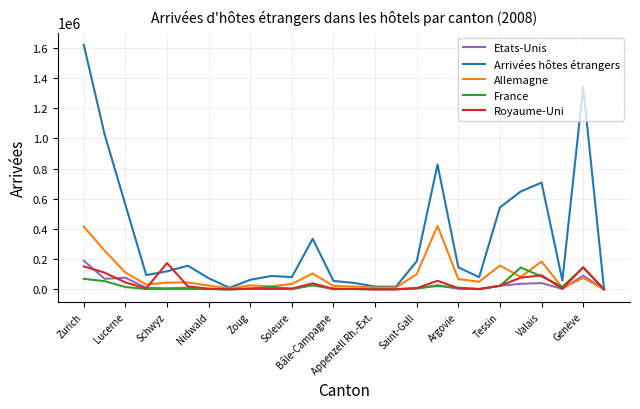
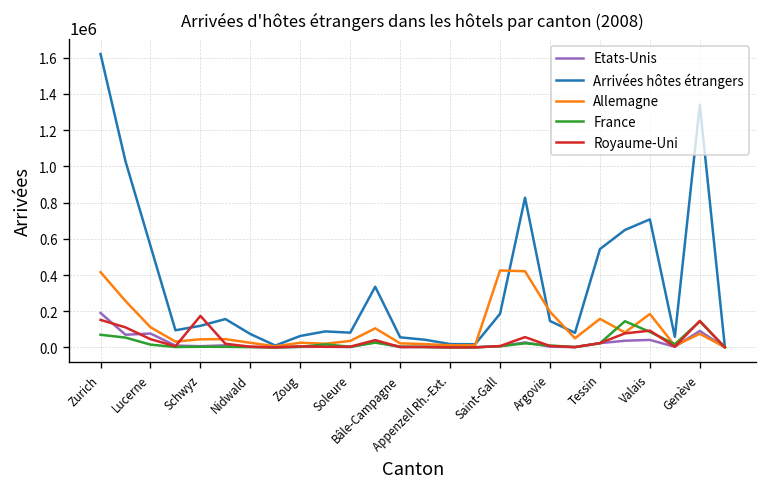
Allemagne, Saint-Gall: 100000 -> 430000
Allemagne, Argovie: 70000 -> 200000
